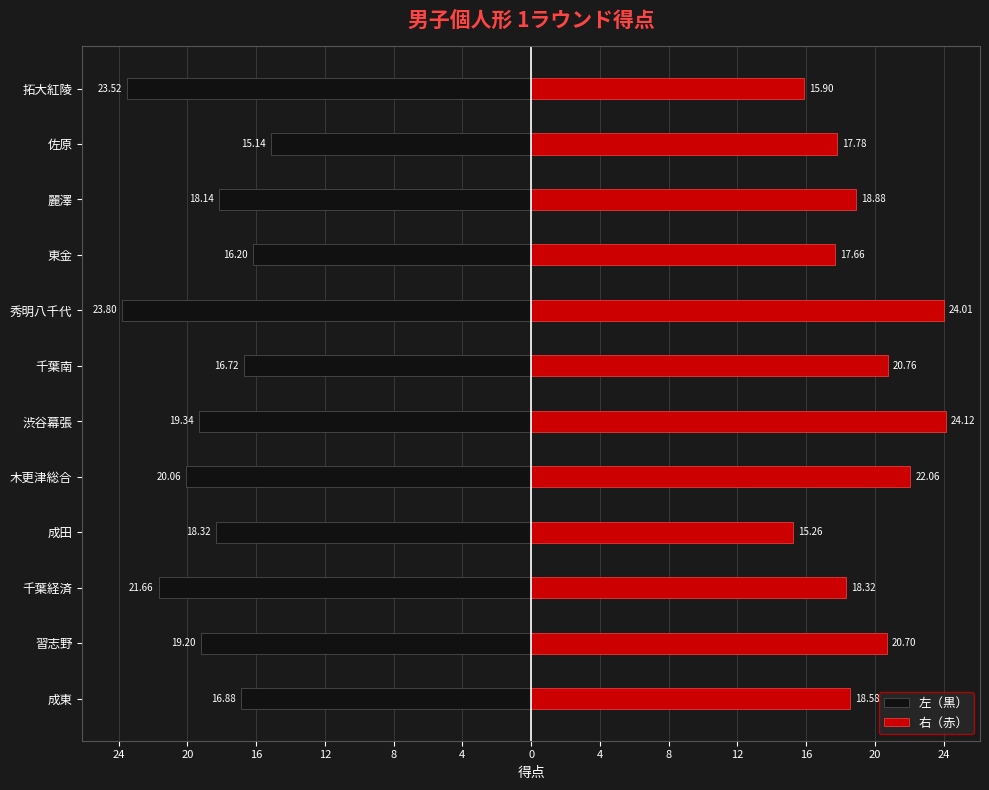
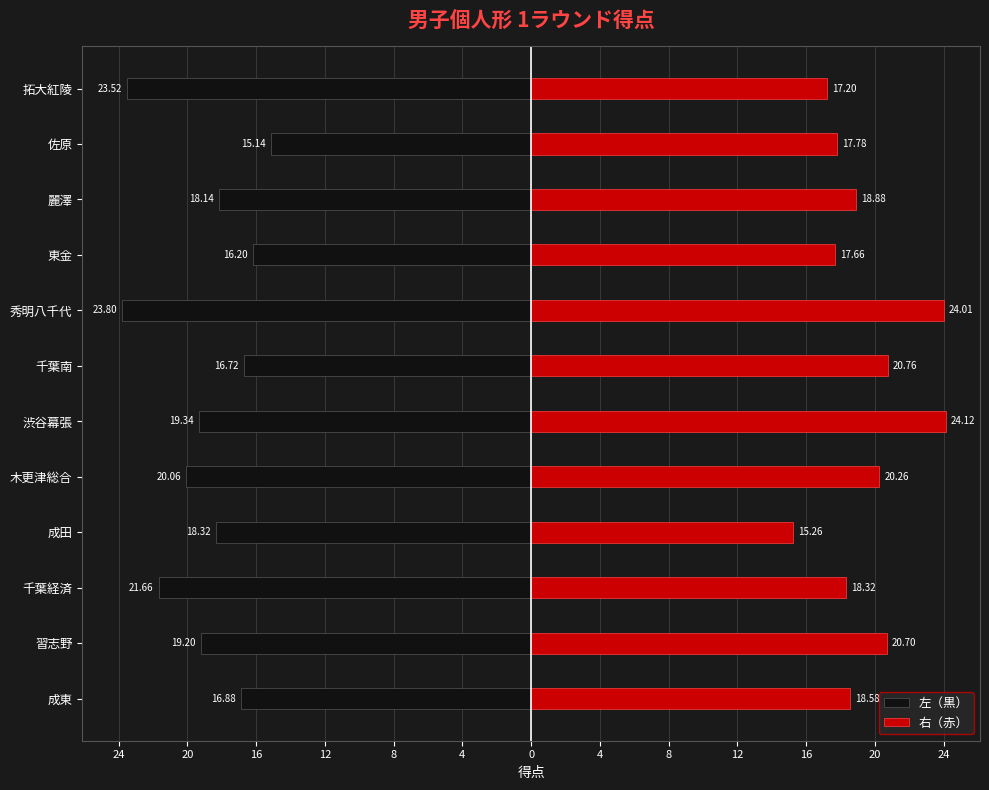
右（赤）, 拓大紅陵: 15.90 -> 17.20
右（赤）, 木更津総合: 22.06 -> 20.26
